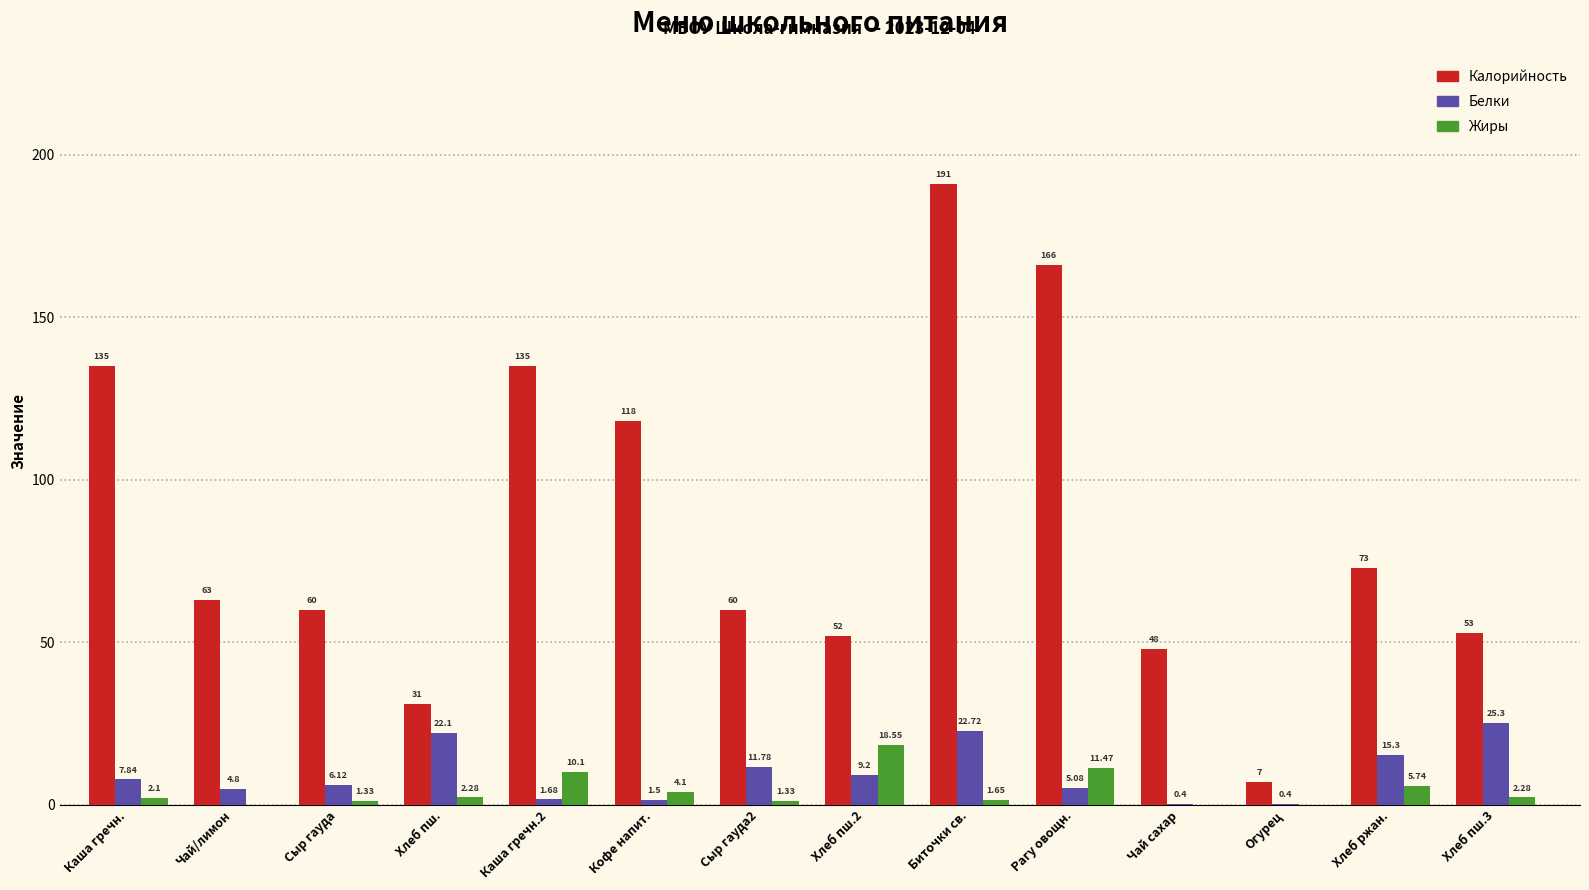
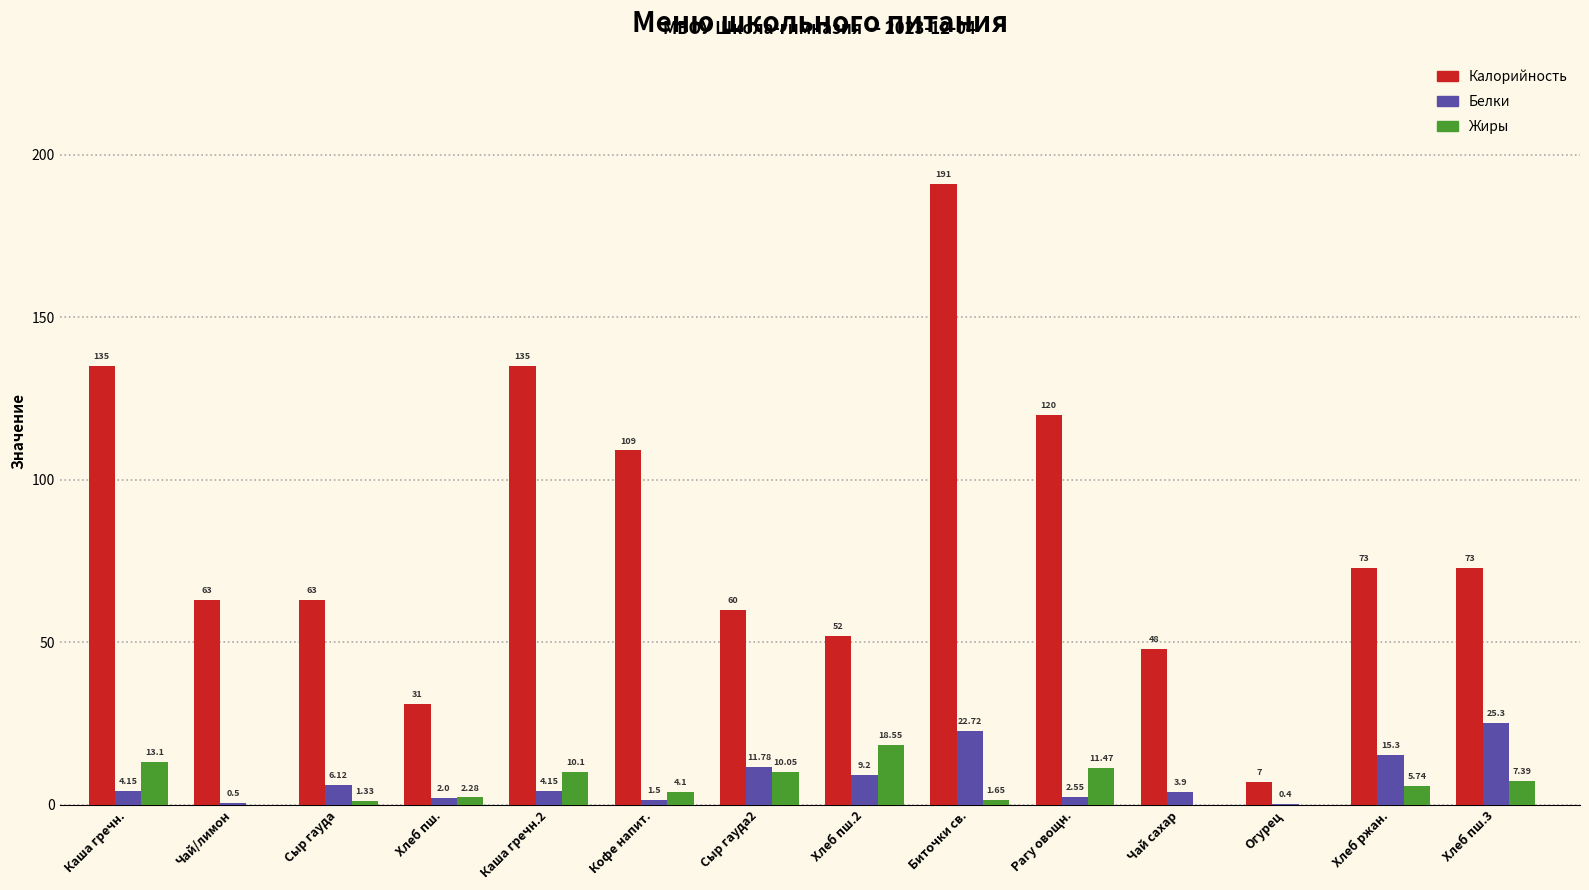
Белки, Каша гречн.: 7.84 -> 4.15
Жиры, Каша гречн.: 2.1 -> 13.1
Белки, Чай/лимон: 4.8 -> 0.5
Калорийность, Сыр гауда: 60 -> 63
Белки, Хлеб пш.: 22.1 -> 2.0
Белки, Каша гречн.2: 1.68 -> 4.15
Калорийность, Кофе напит.: 118 -> 109
Жиры, Сыр гауда2: 1.33 -> 10.05
Калорийность, Рагу овощн.: 166 -> 120
Белки, Рагу овощн.: 5.08 -> 2.55
Белки, Чай сахар: 0.4 -> 3.9
Калорийность, Хлеб пш.3: 53 -> 73
Жиры, Хлеб пш.3: 2.28 -> 7.39
